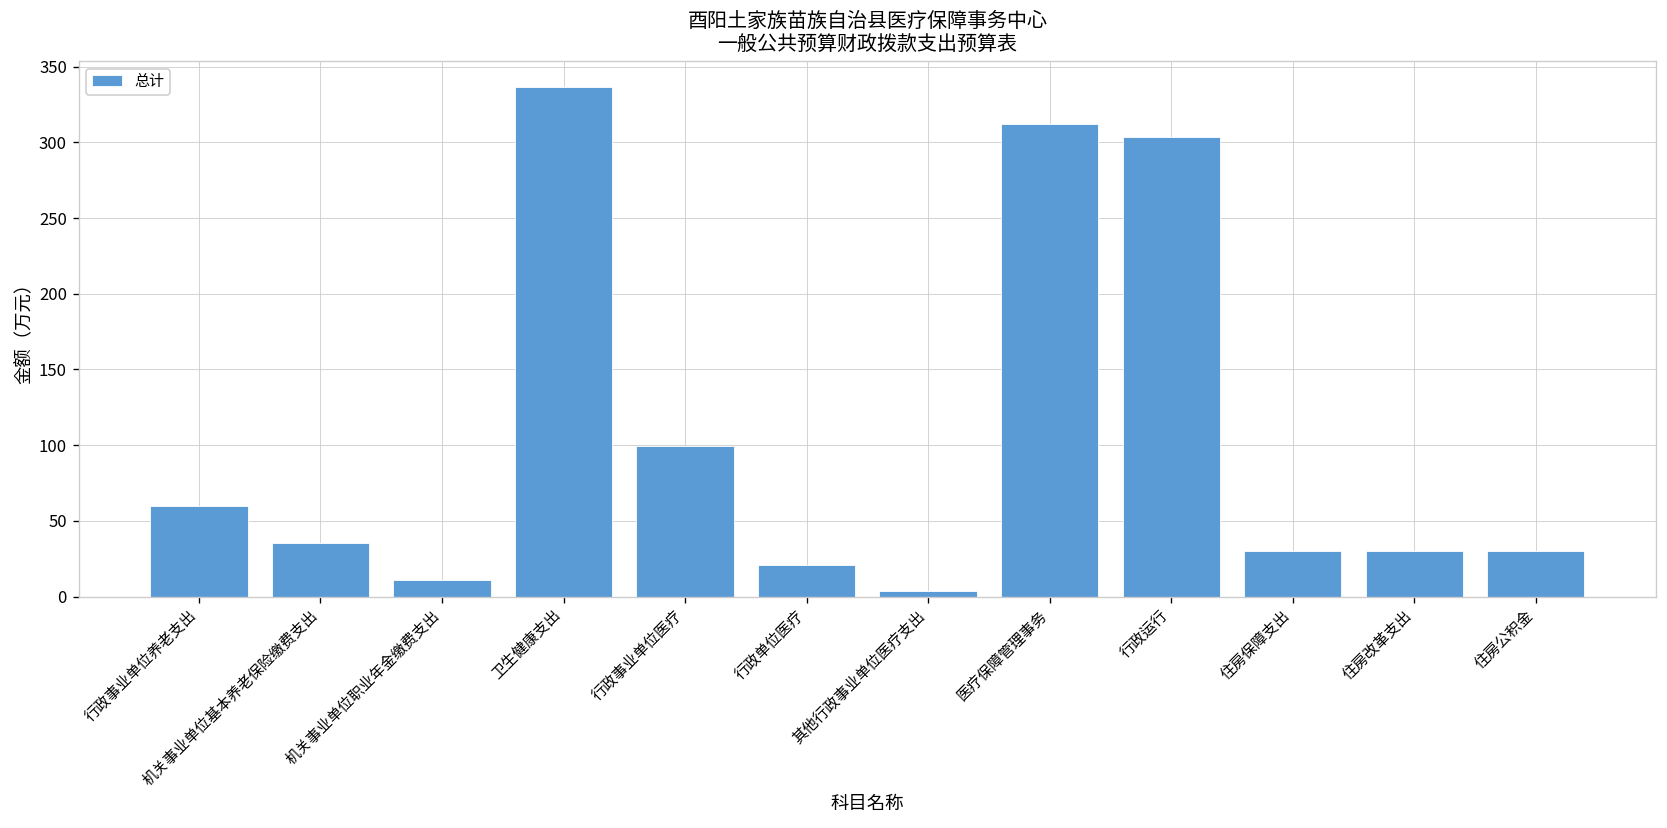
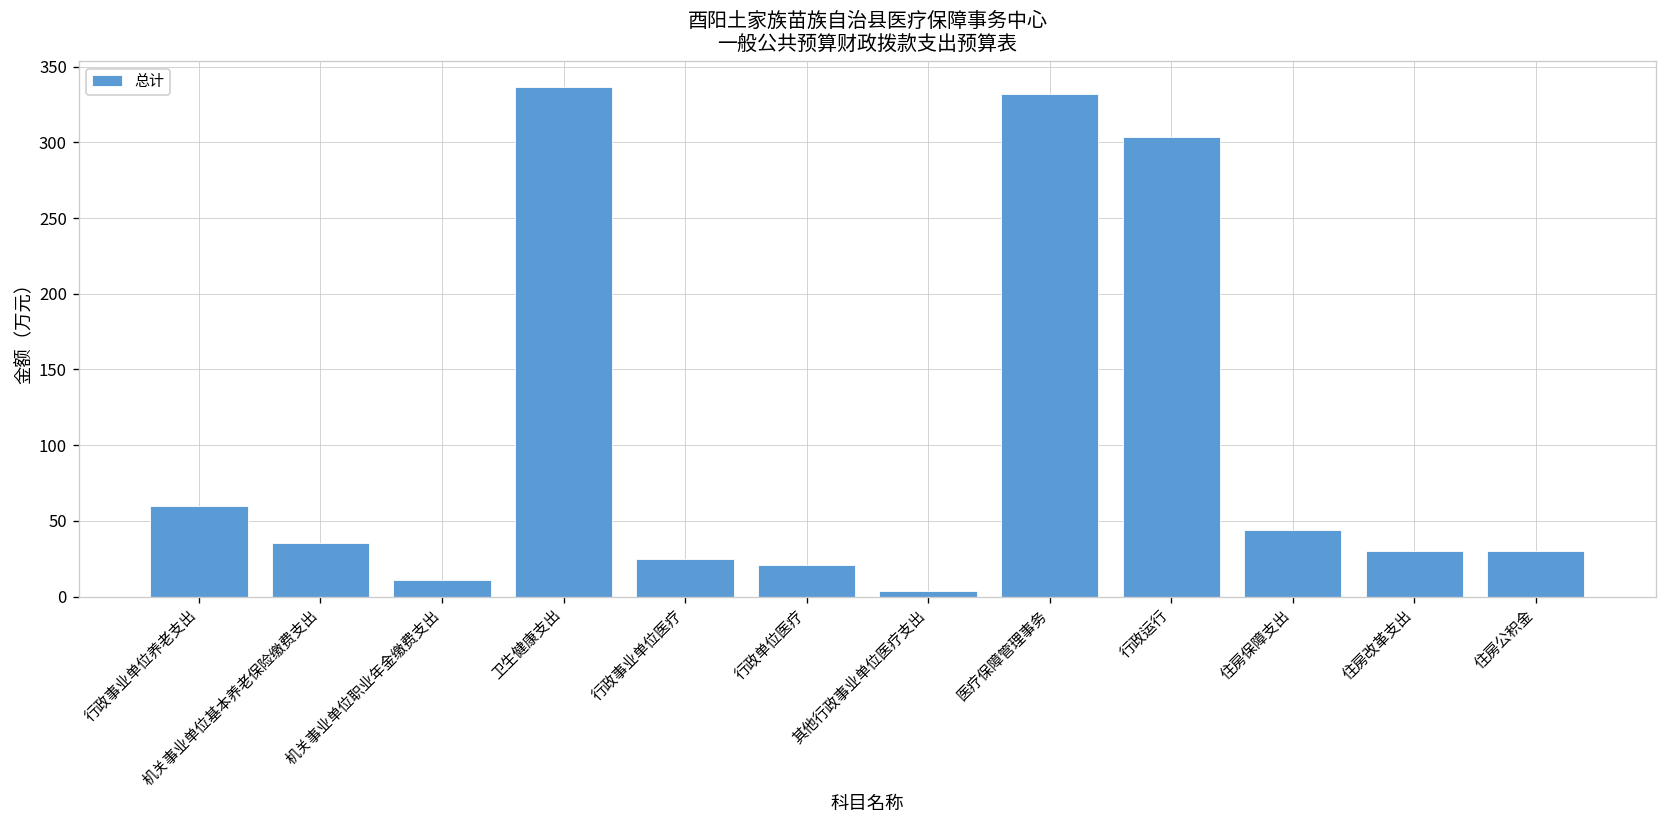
行政事业单位医疗: 99 -> 25
医疗保障管理事务: 312 -> 332
住房保障支出: 30 -> 44
